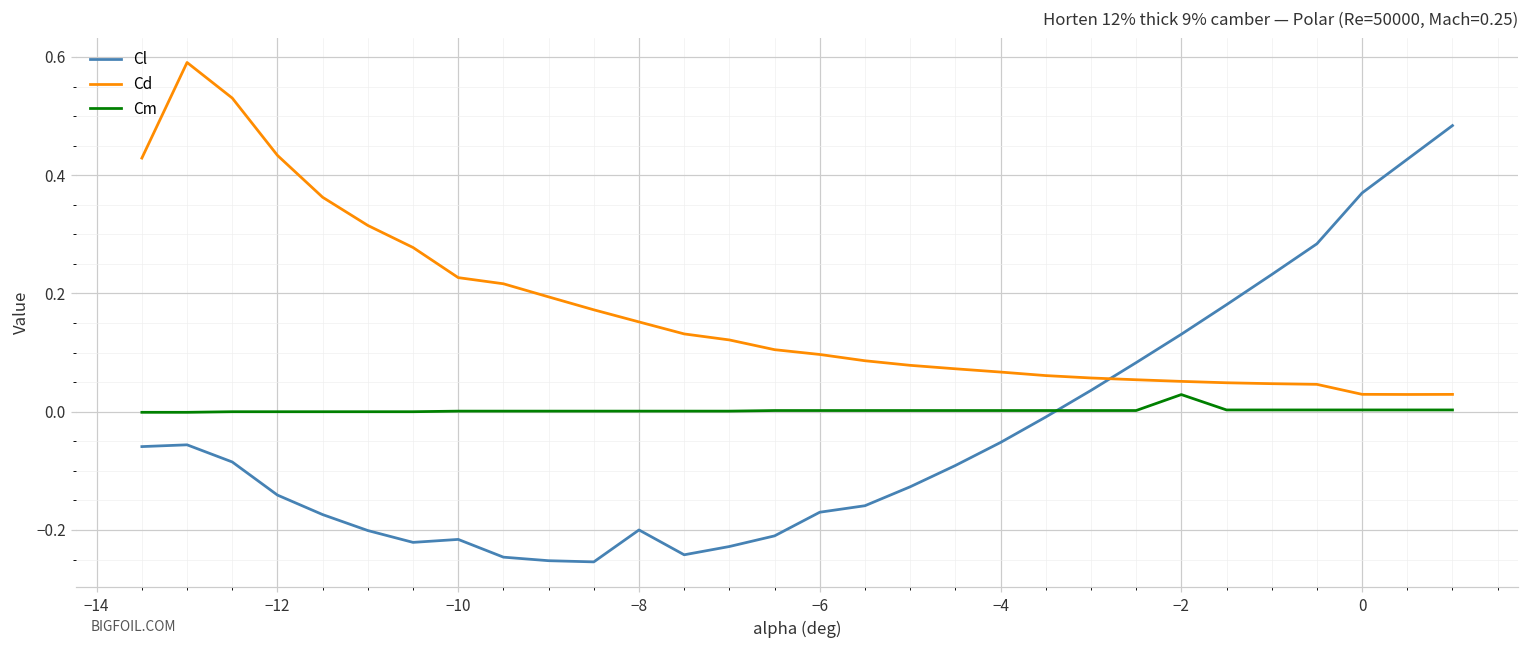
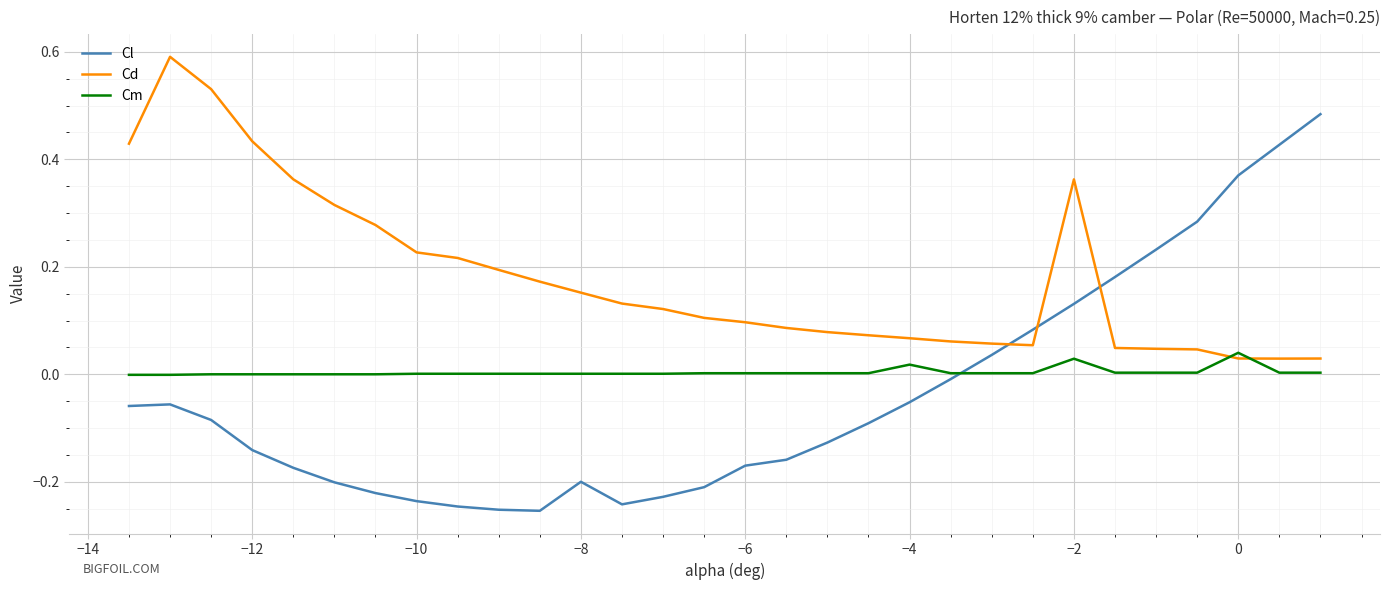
Cl, −10: -0.22 -> -0.24
Cm, −4: 0.00 -> 0.02
Cd, −2: 0.05 -> 0.36
Cm, 0: 0.00 -> 0.04
